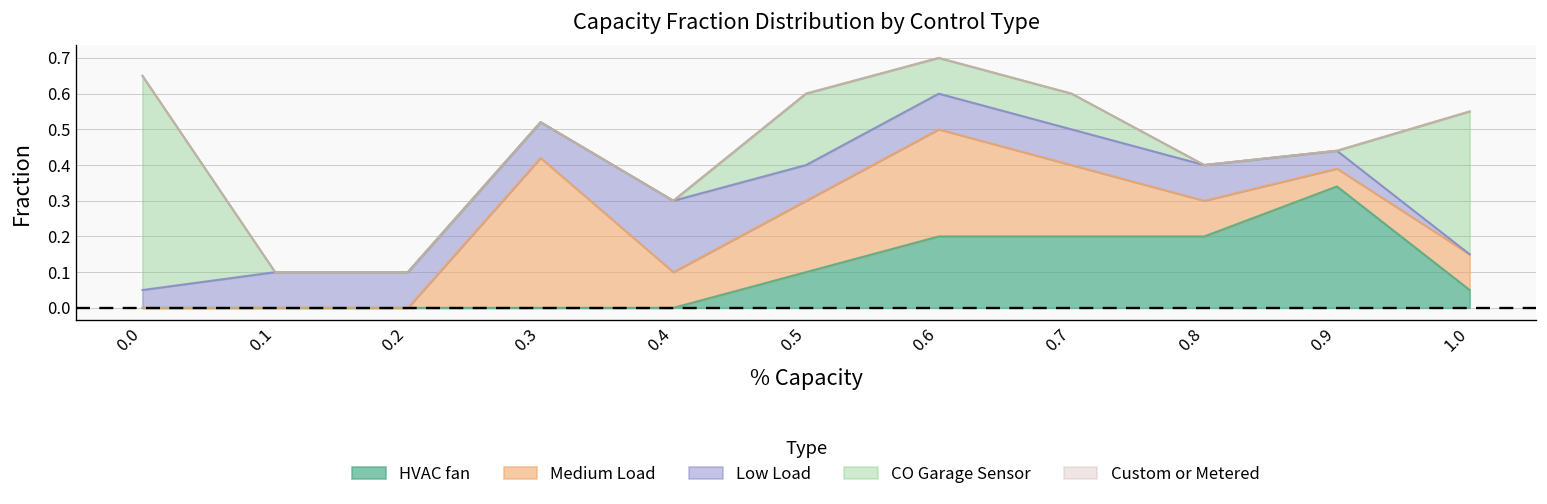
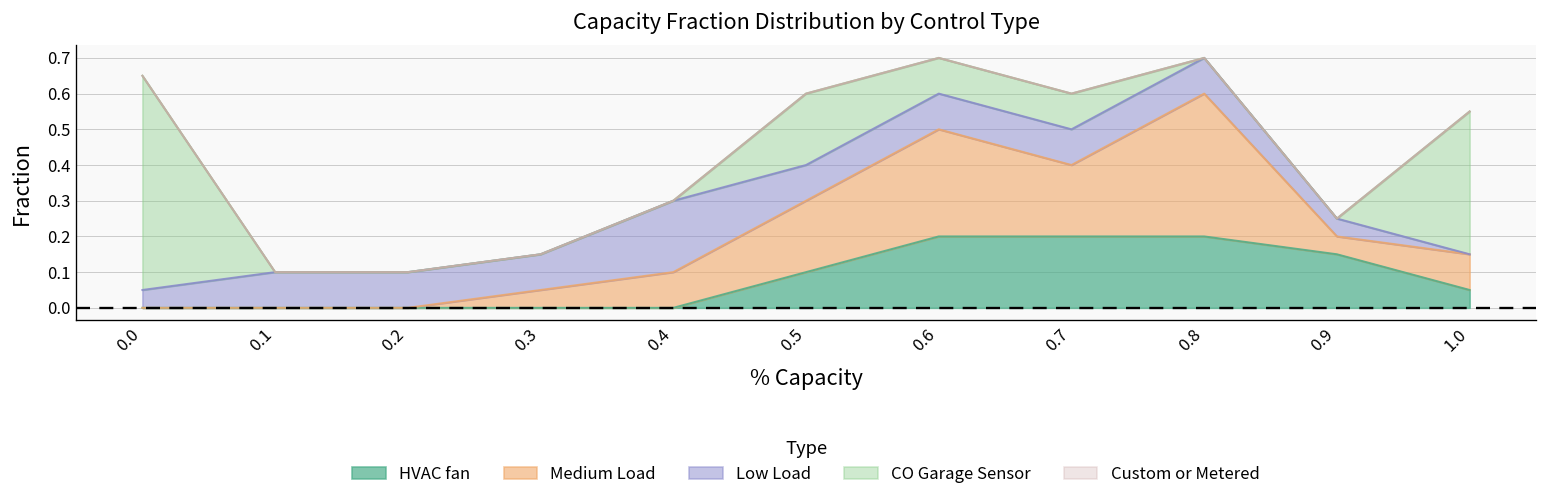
Medium Load, 0.3: 0.42 -> 0.05
Medium Load, 0.8: 0.1 -> 0.4
HVAC fan, 0.9: 0.34 -> 0.15
